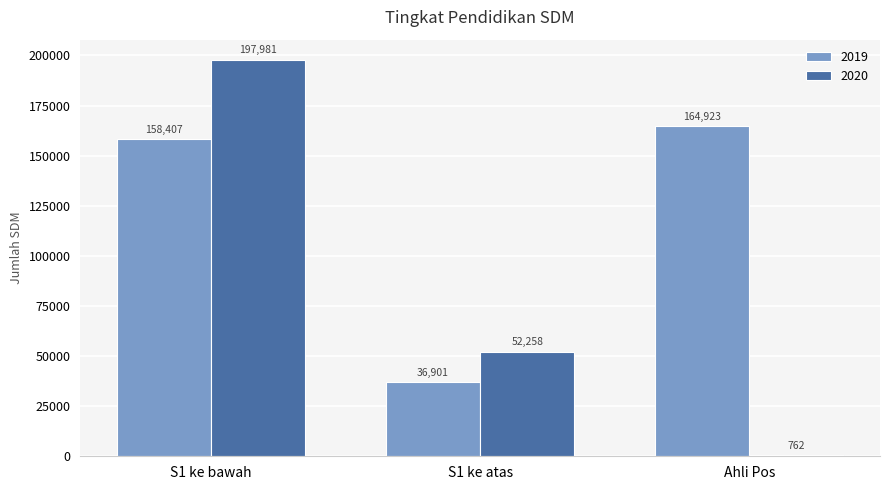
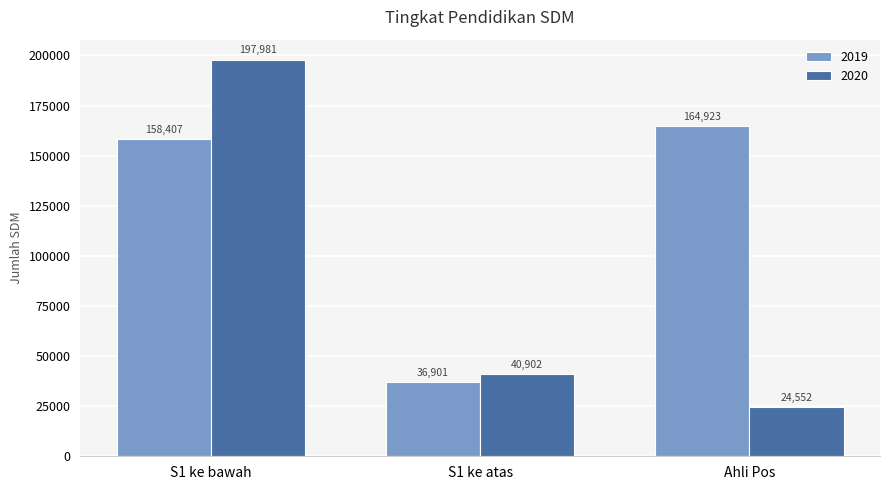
2020, S1 ke atas: 52,258 -> 40,902
2020, Ahli Pos: 762 -> 24,552
